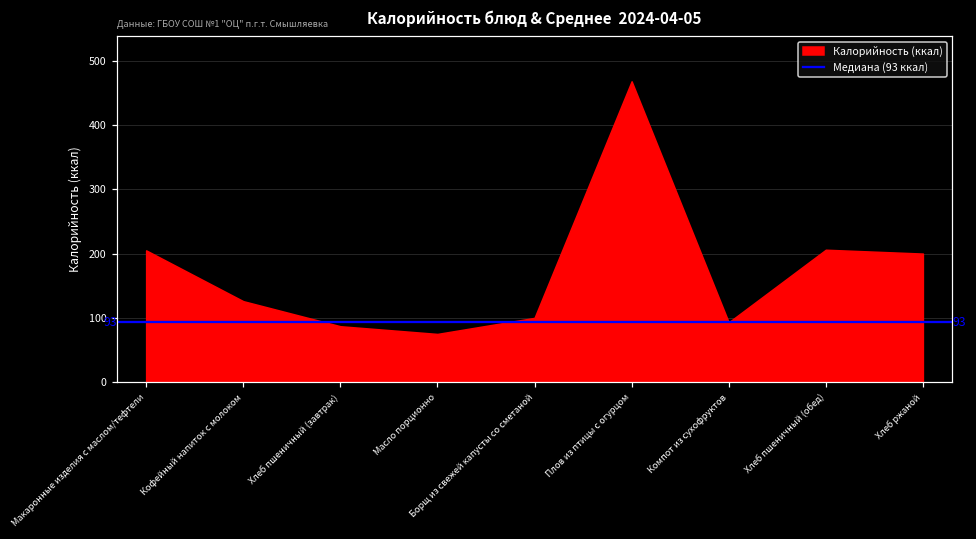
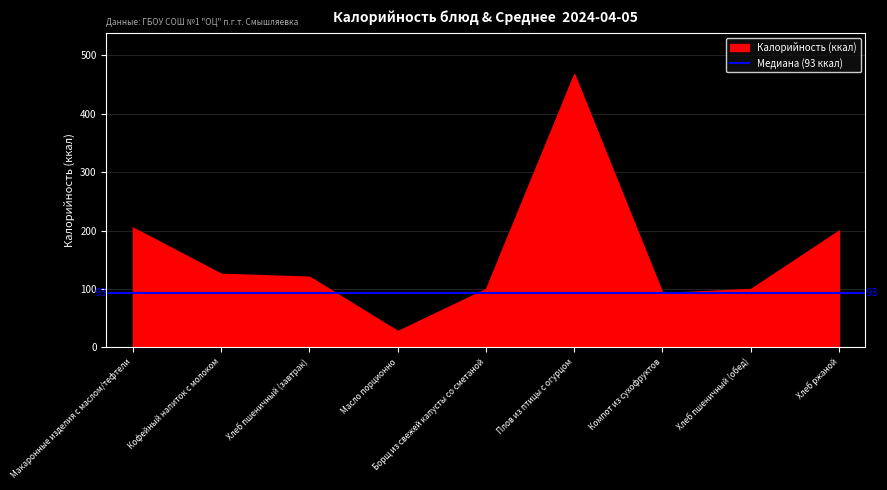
Хлеб пшеничный (завтрак): 90 -> 120
Масло порционно: 80 -> 30
Хлеб пшеничный (обед): 210 -> 100
